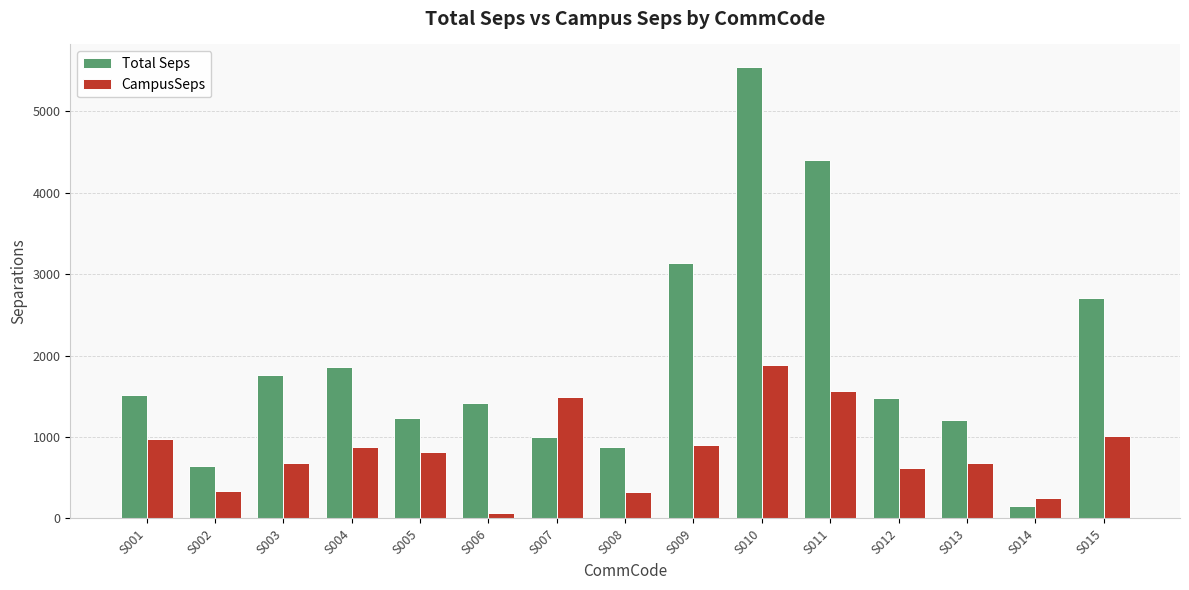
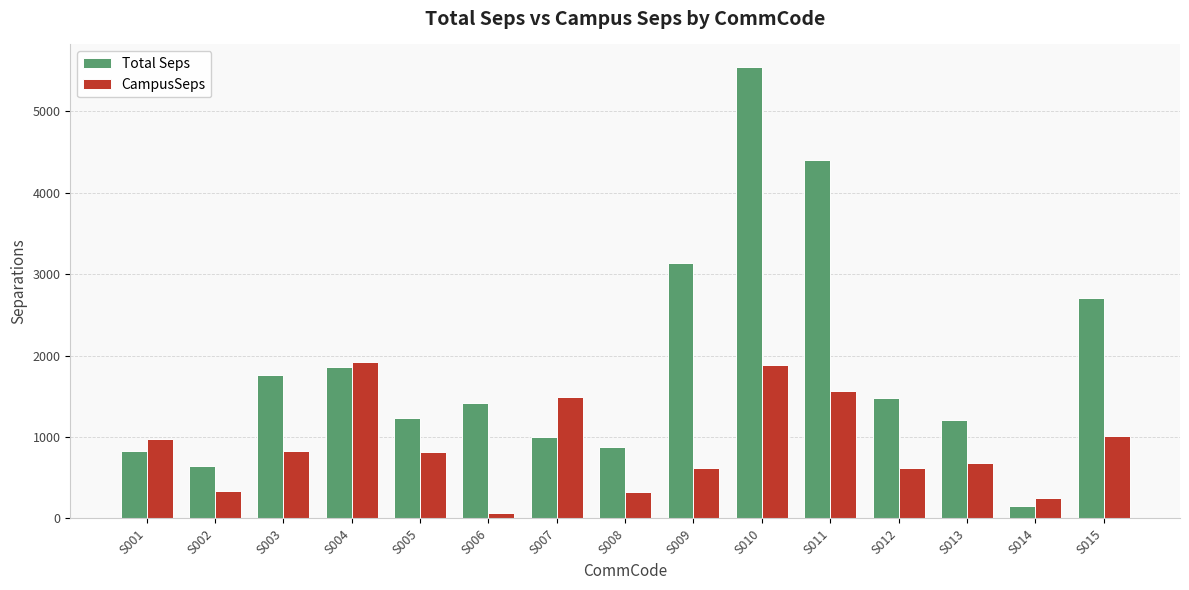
Total Seps, S001: 1500 -> 800
CampusSeps, S003: 700 -> 800
CampusSeps, S004: 900 -> 1900
CampusSeps, S009: 900 -> 600
